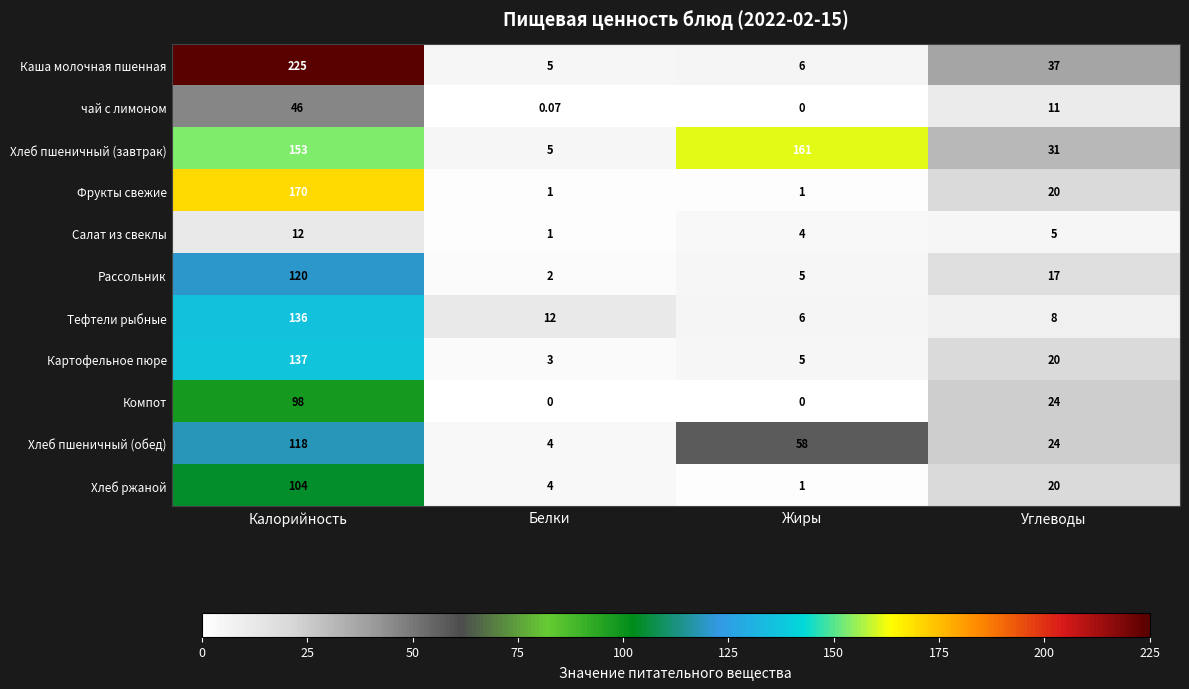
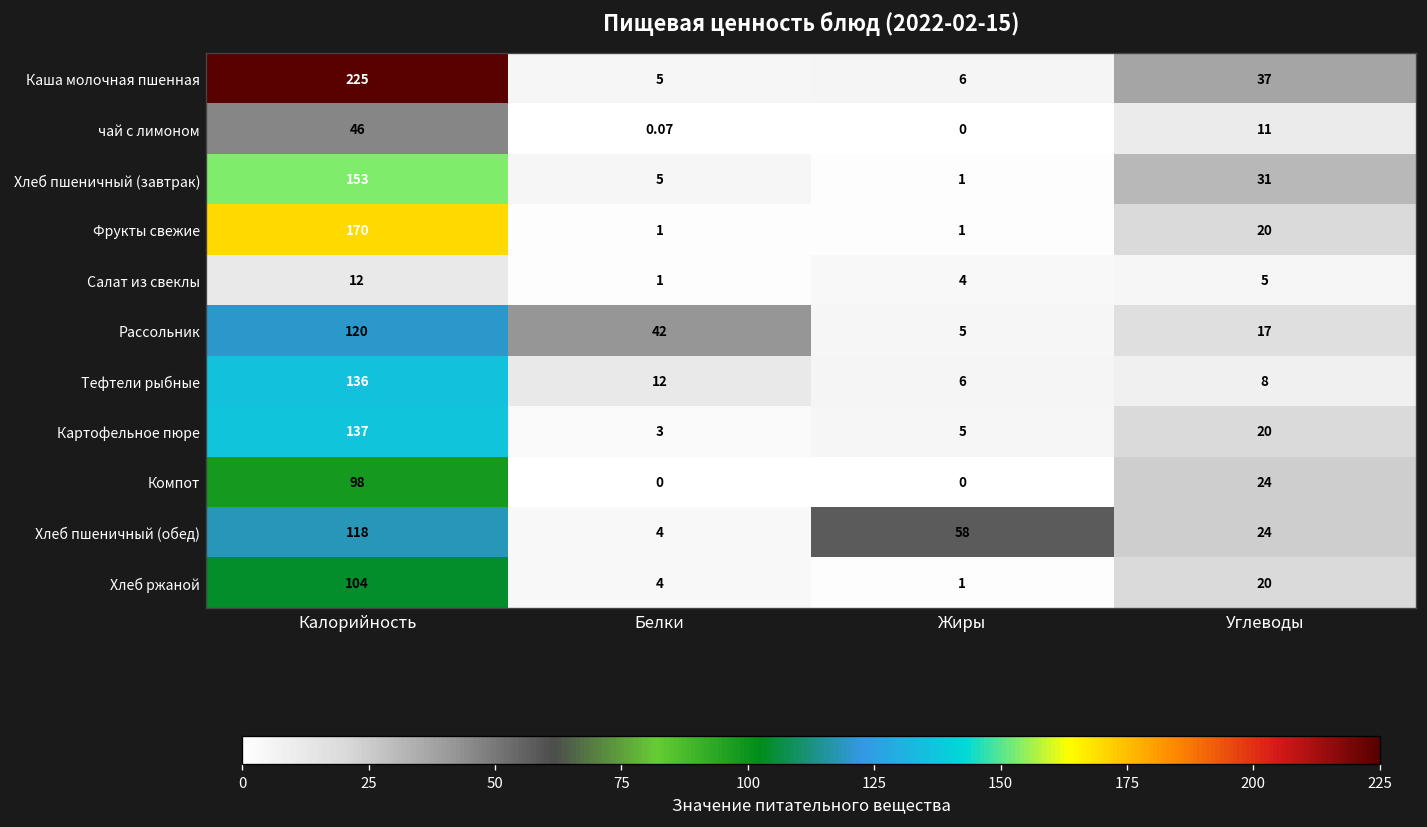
Хлеб пшеничный (завтрак), Жиры: 161 -> 1
Рассольник, Белки: 2 -> 42
